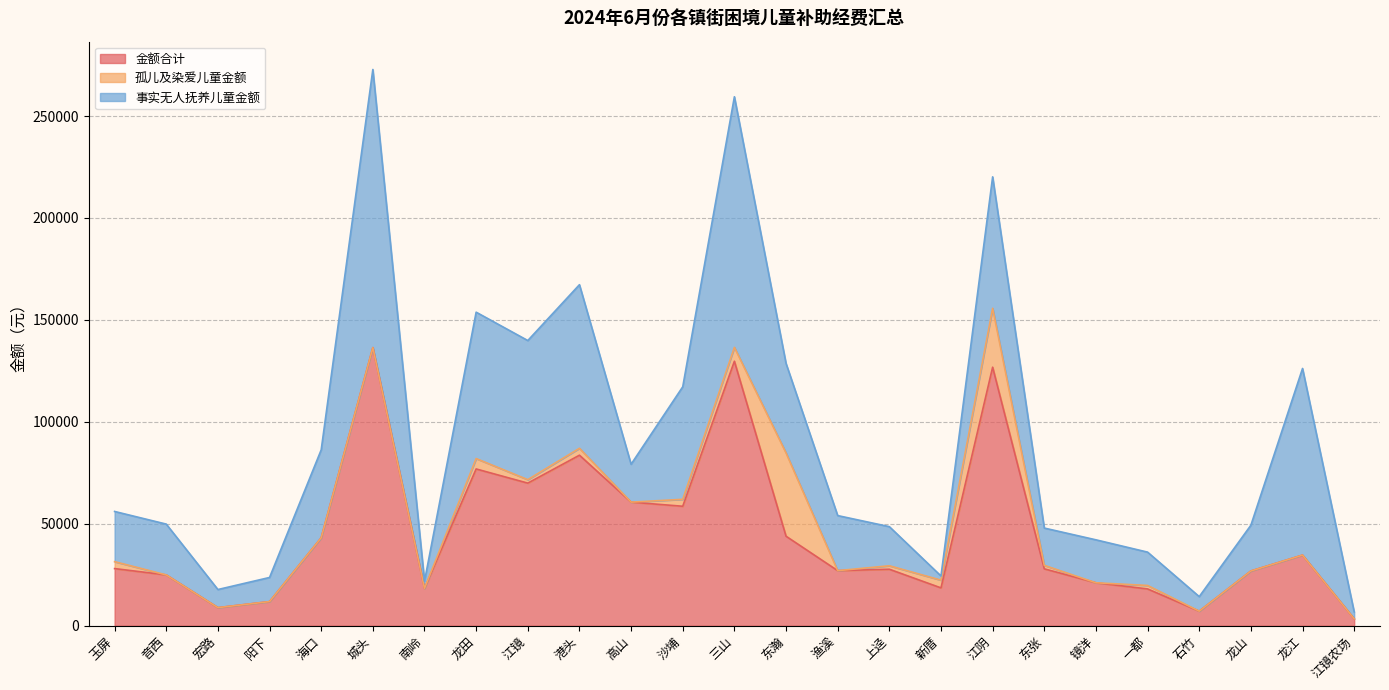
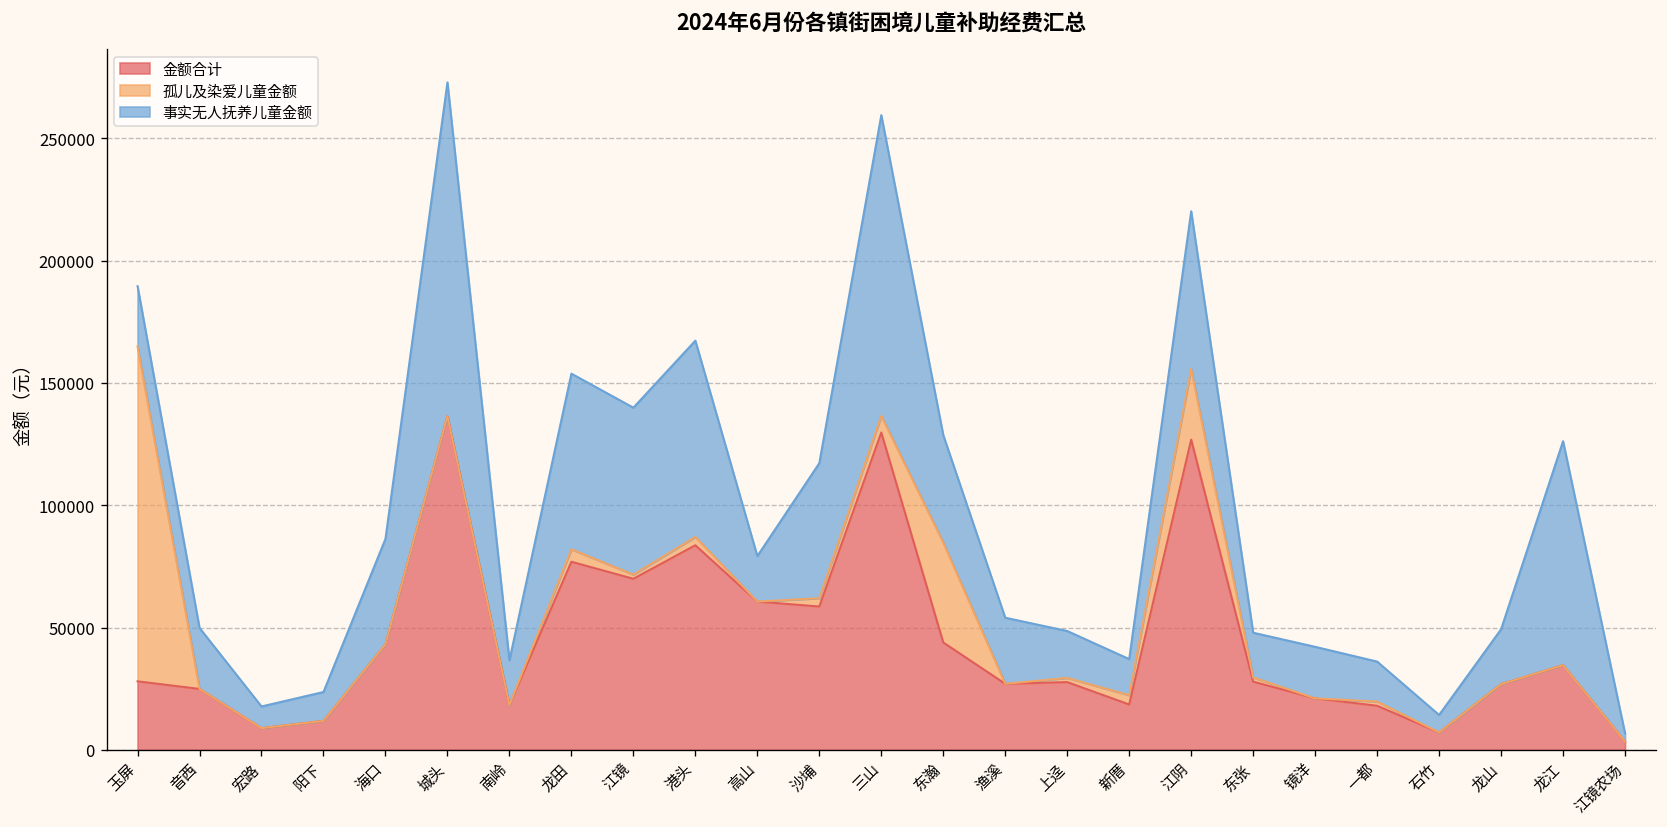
孤儿及染爱儿童金额, 玉屏: 3000 -> 137000
事实无人抚养儿童金额, 南岭: 4000 -> 18000
事实无人抚养儿童金额, 新厝: 2000 -> 15000
